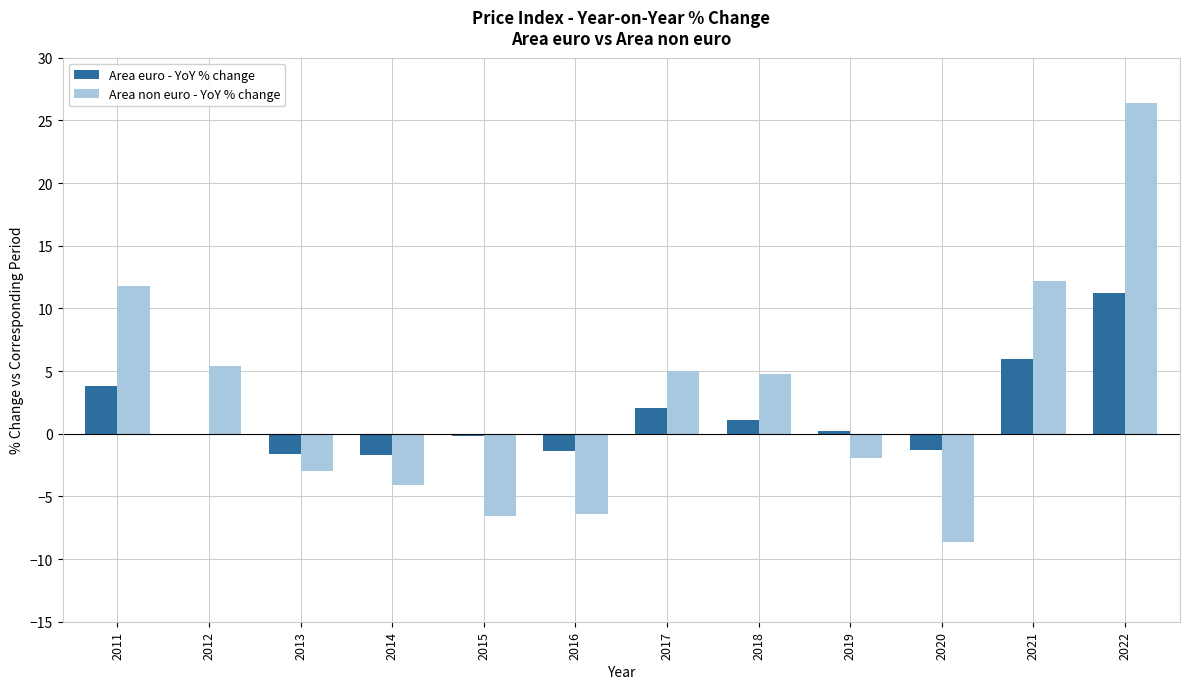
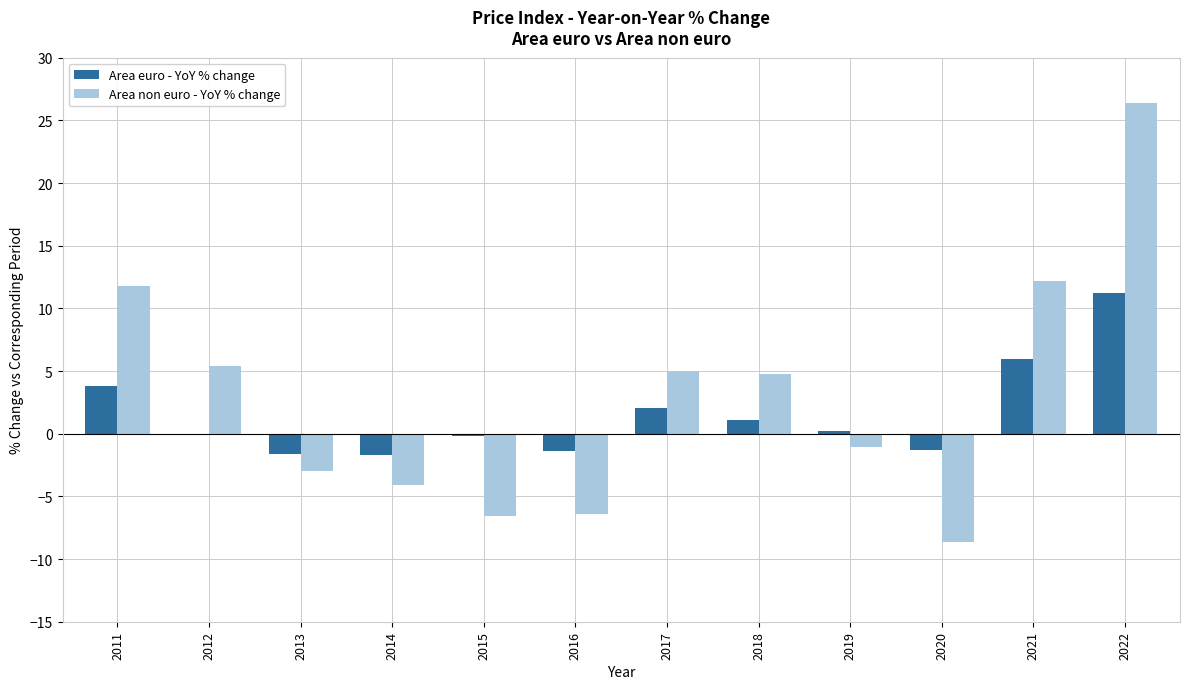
Area non euro - YoY % change, 2019: -1.9 -> -1.1
